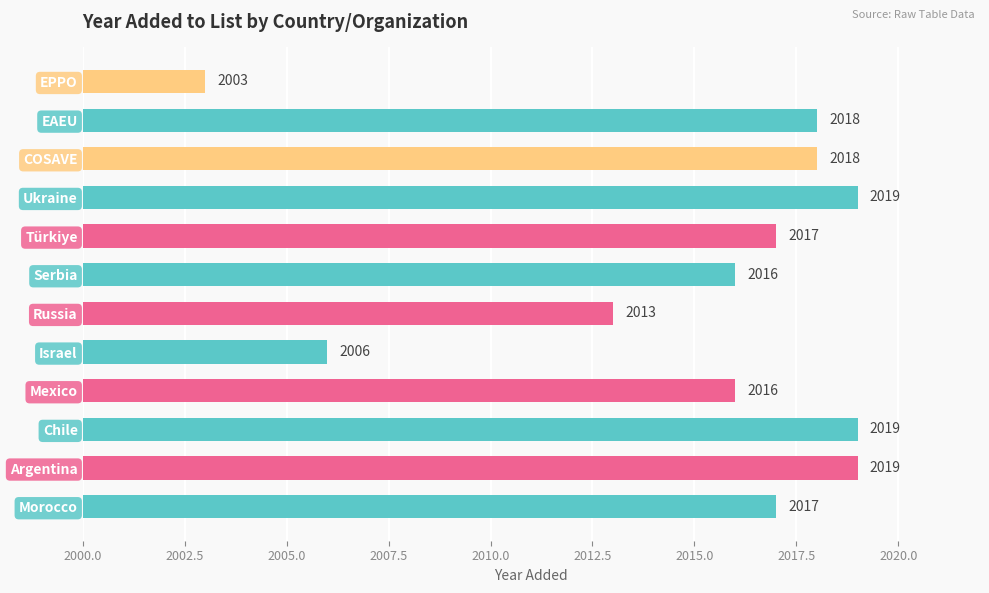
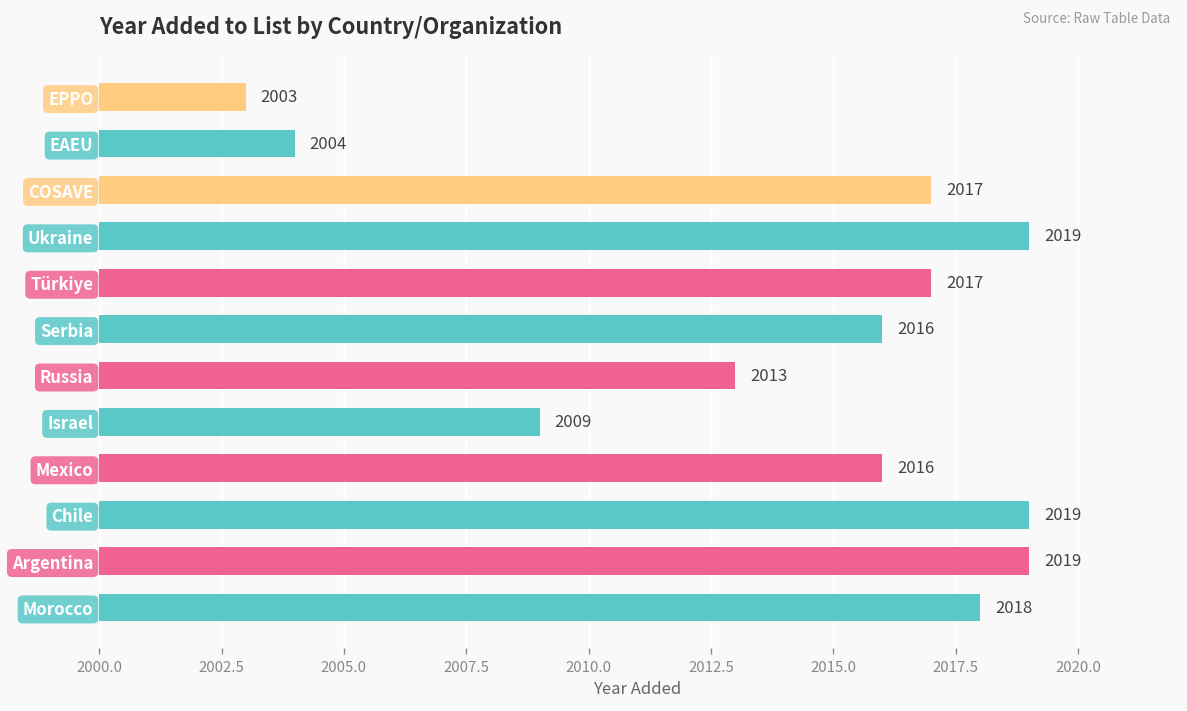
EAEU: 2018 -> 2004
COSAVE: 2018 -> 2017
Israel: 2006 -> 2009
Morocco: 2017 -> 2018
